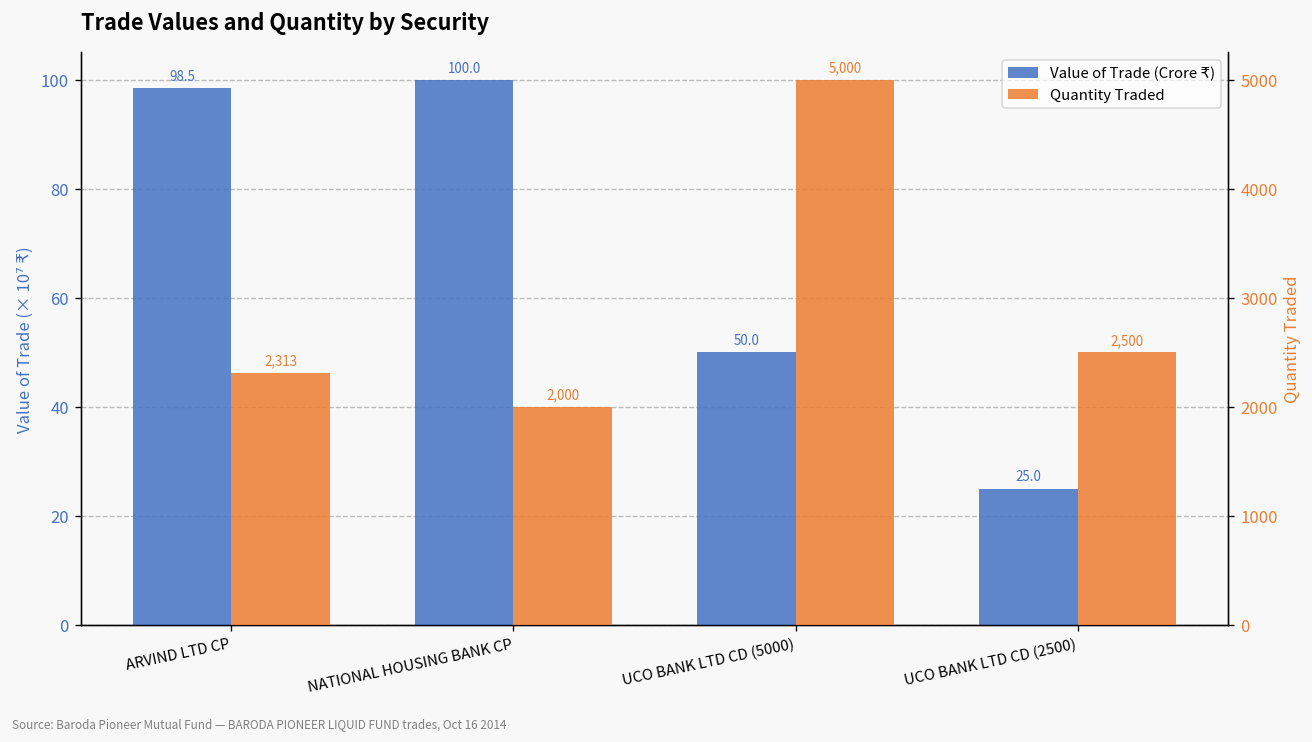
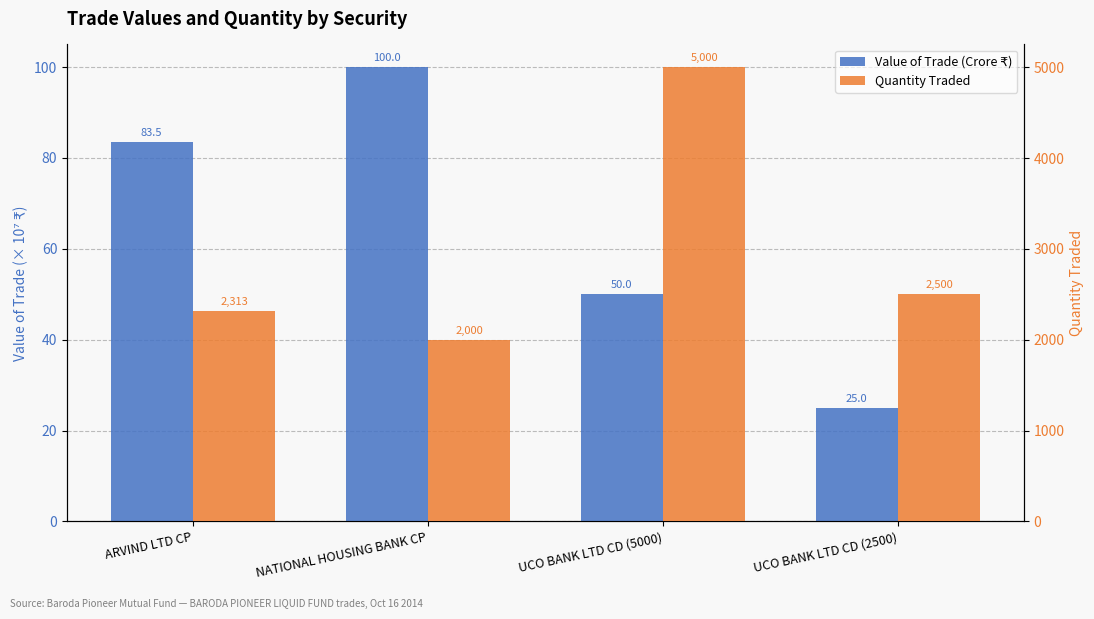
Value of Trade (Crore ₹), ARVIND LTD CP: 98.5 -> 83.5
